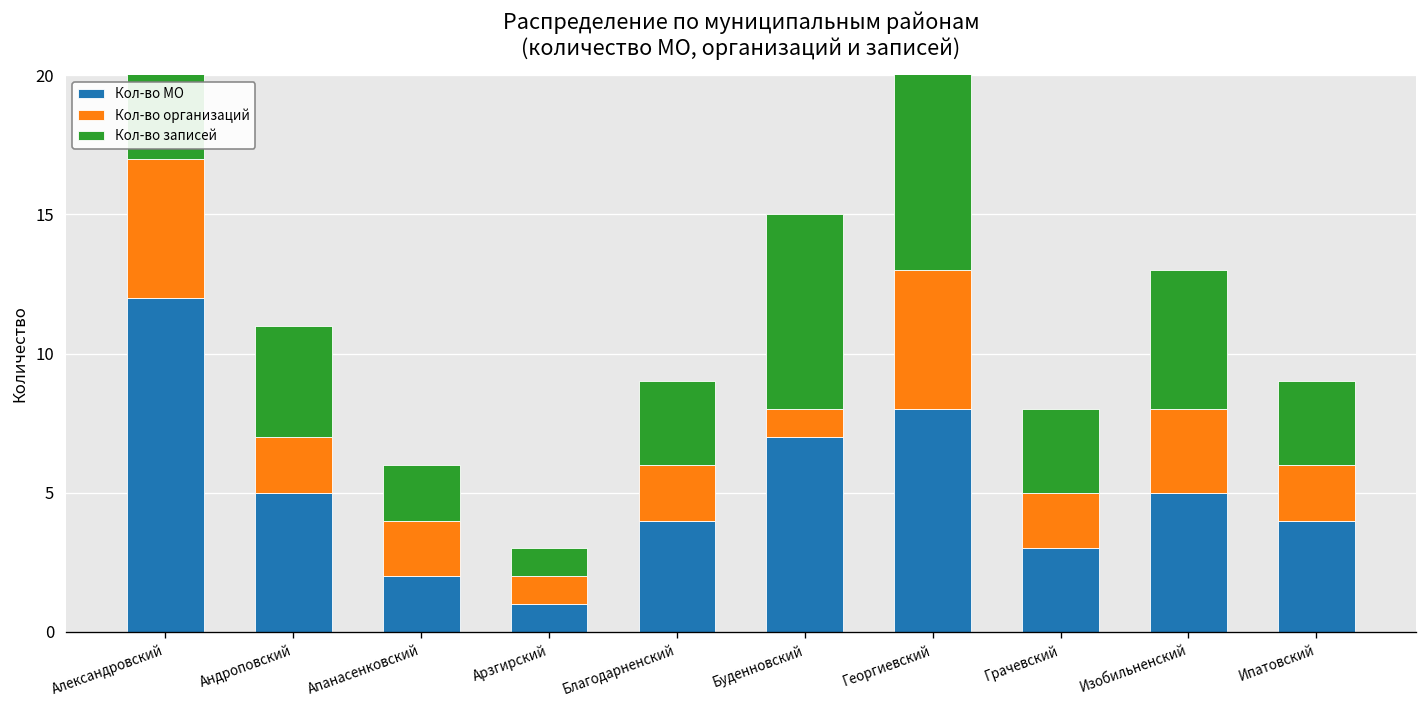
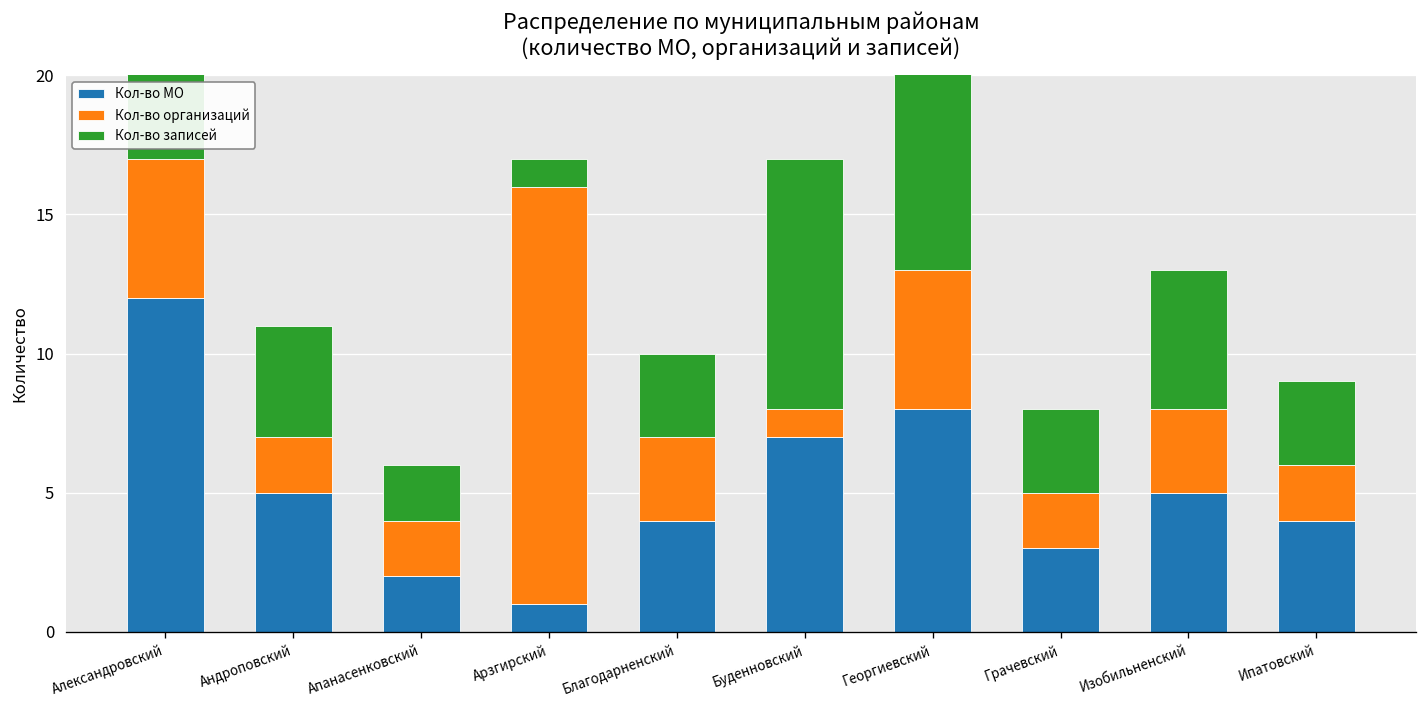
Кол-во организаций, Арзгирский: 1 -> 15
Кол-во организаций, Благодарненский: 2 -> 3
Кол-во записей, Буденновский: 7 -> 9
